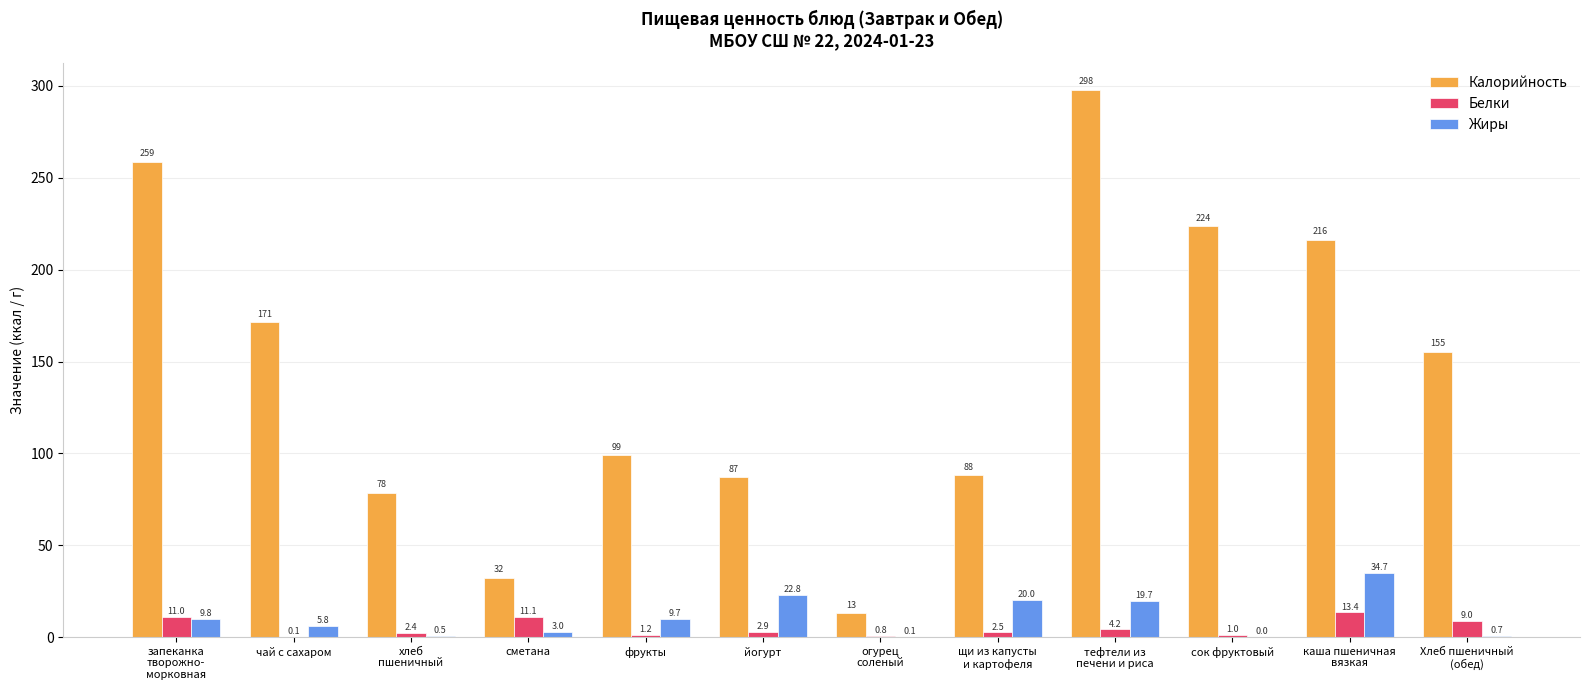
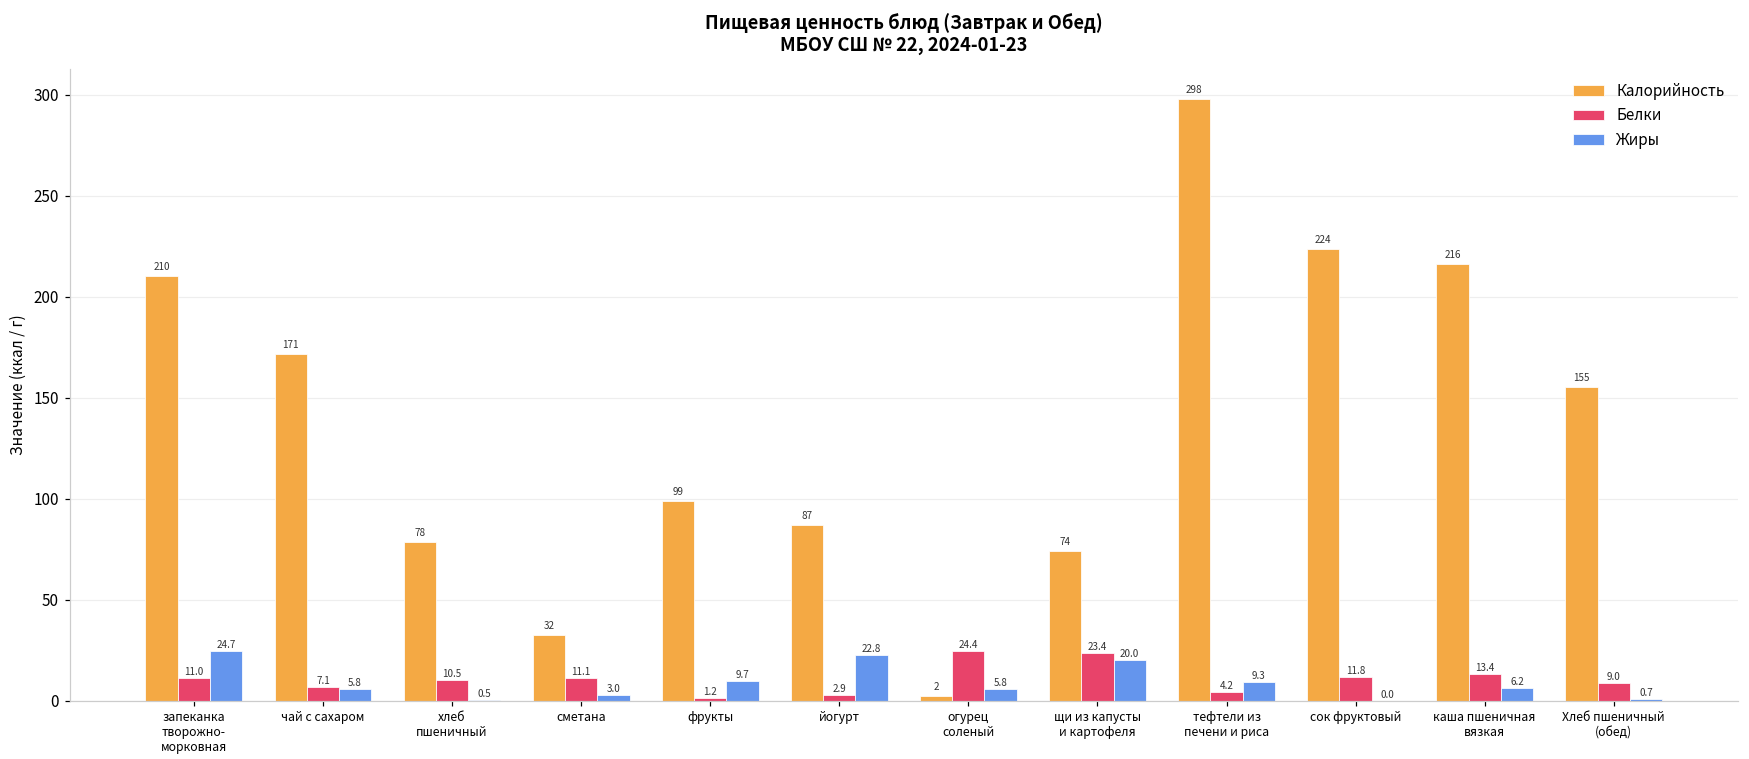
Калорийность, запеканка творожно- морковная: 259 -> 210
Жиры, запеканка творожно- морковная: 9.8 -> 24.7
Белки, чай с сахаром: 0.1 -> 7.1
Белки, хлеб пшеничный: 2.4 -> 10.5
Калорийность, огурец соленый: 13 -> 2
Белки, огурец соленый: 0.8 -> 24.4
Жиры, огурец соленый: 0.1 -> 5.8
Калорийность, щи из капусты и картофеля: 88 -> 74
Белки, щи из капусты и картофеля: 2.5 -> 23.4
Жиры, тефтели из печени и риса: 19.7 -> 9.3
Белки, сок фруктовый: 1.0 -> 11.8
Жиры, каша пшеничная вязкая: 34.7 -> 6.2
